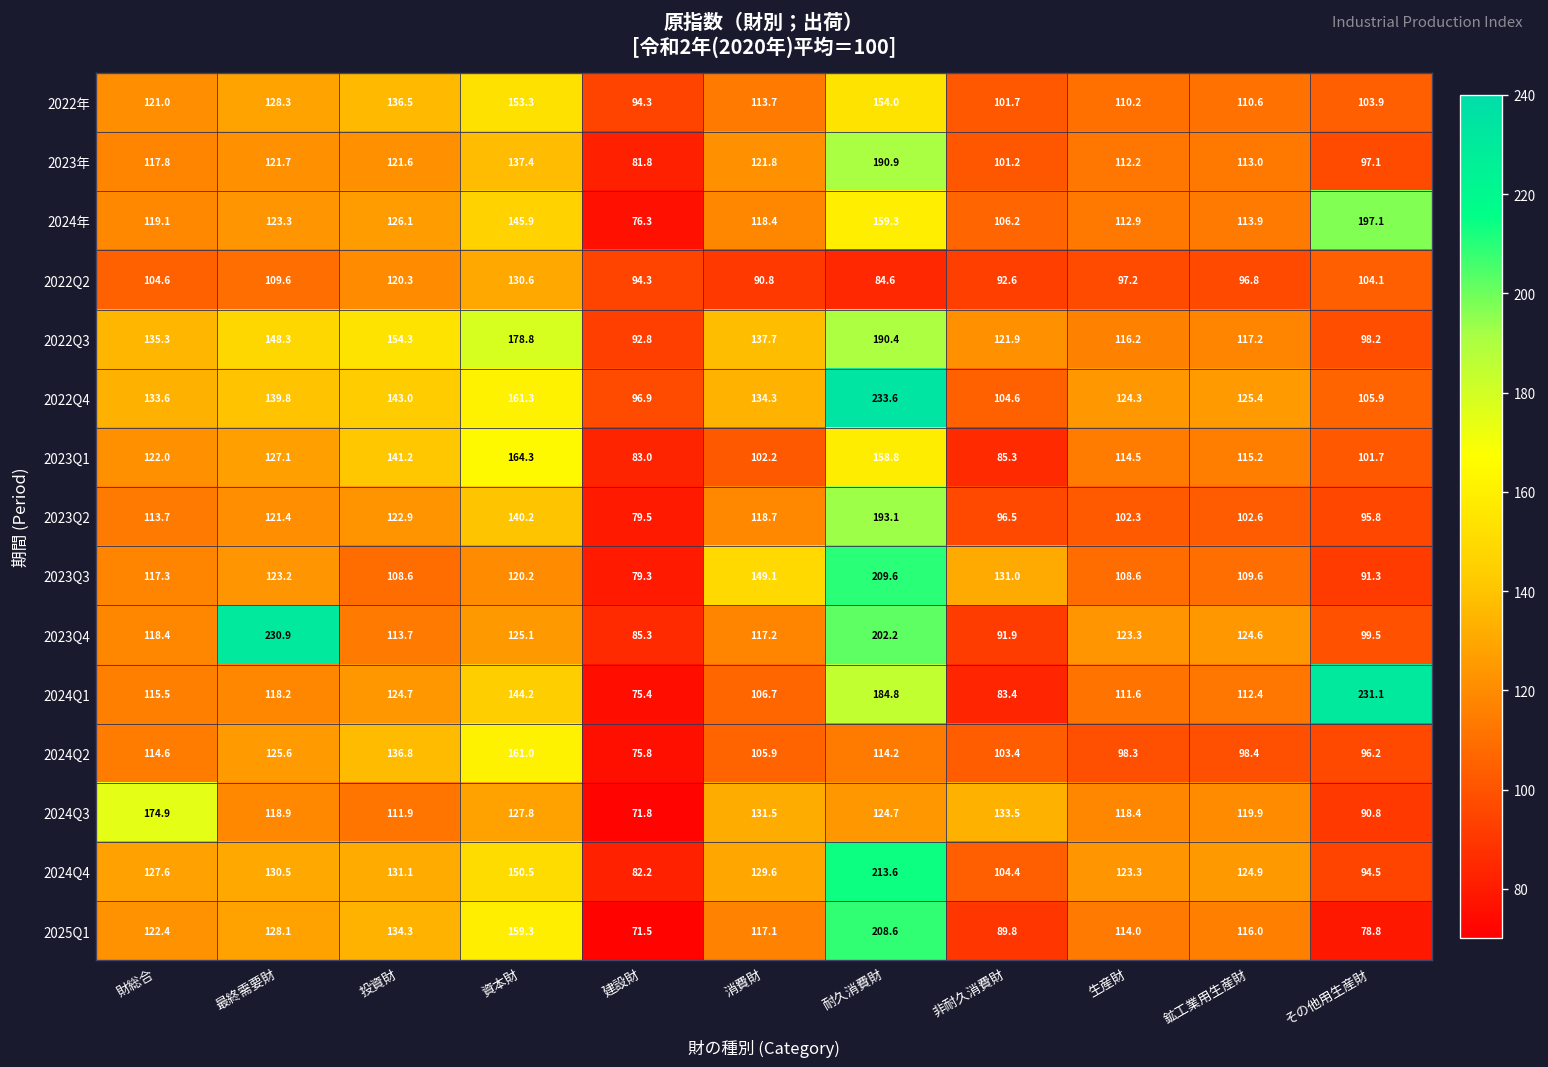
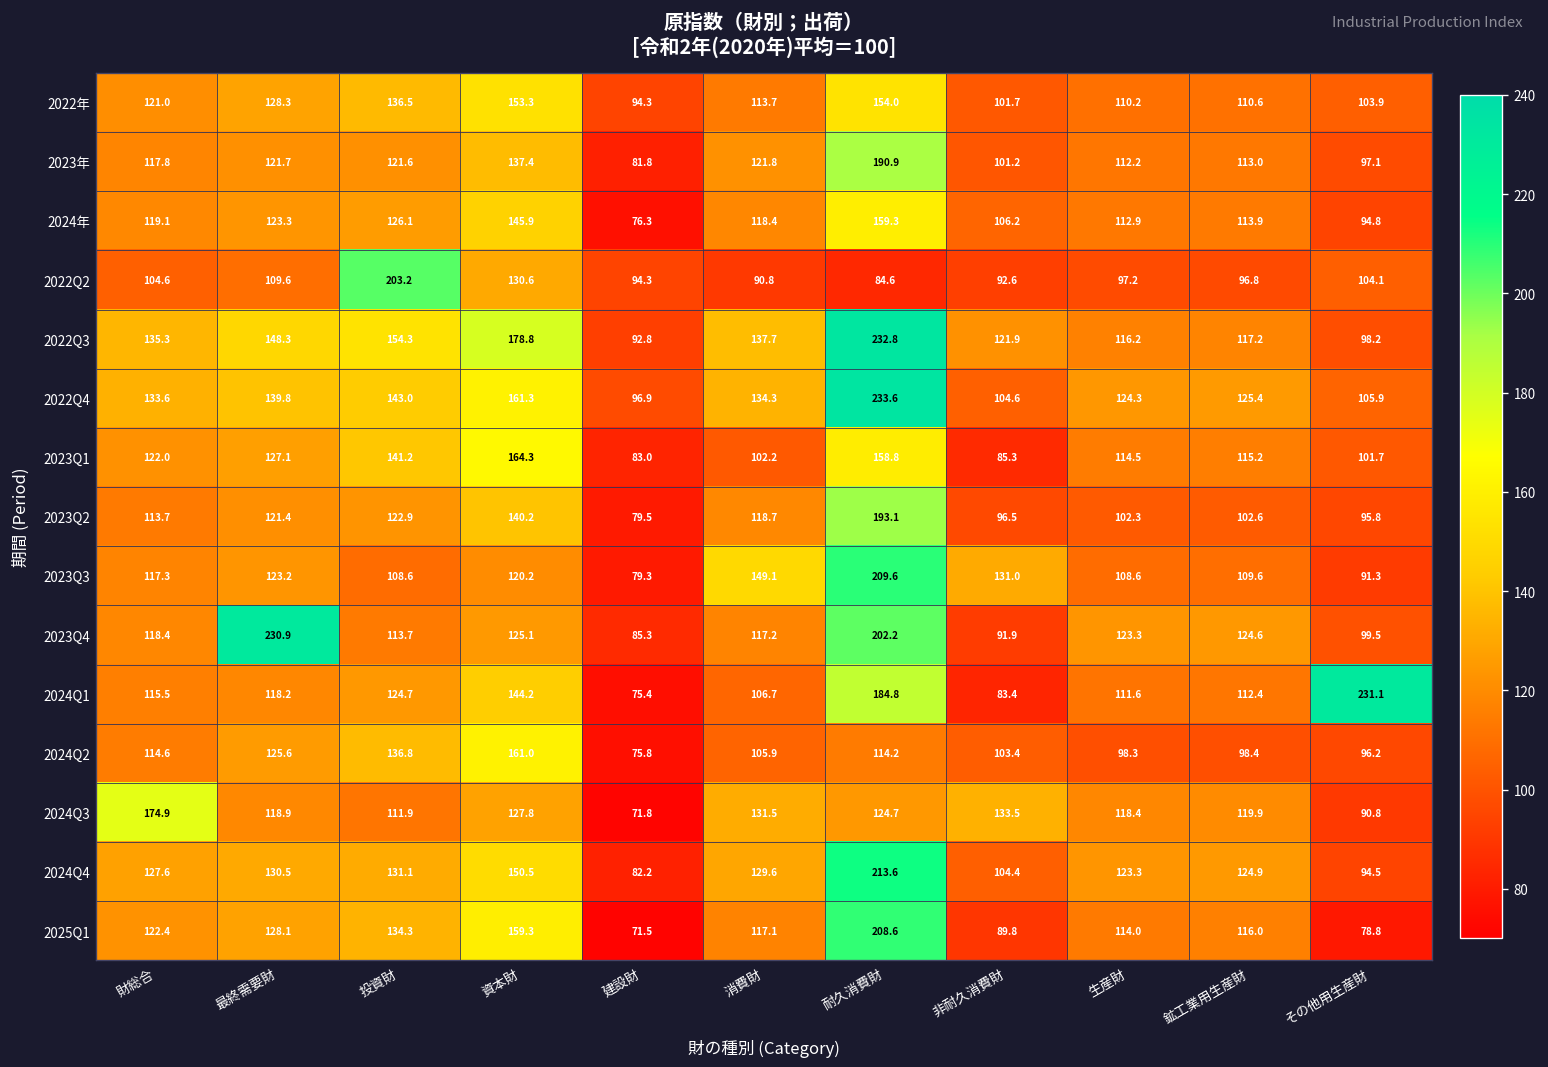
2024年, その他用生産財: 197.1 -> 94.8
2022Q2, 投資財: 120.3 -> 203.2
2022Q3, 耐久消費財: 190.4 -> 232.8
